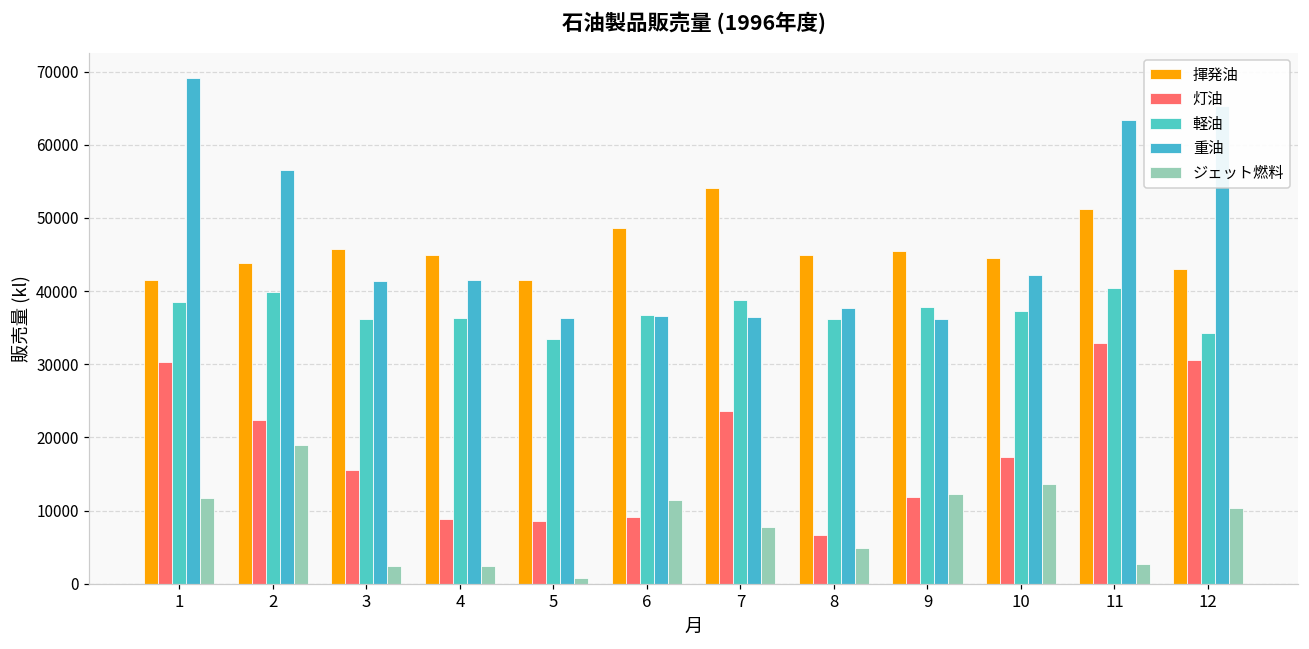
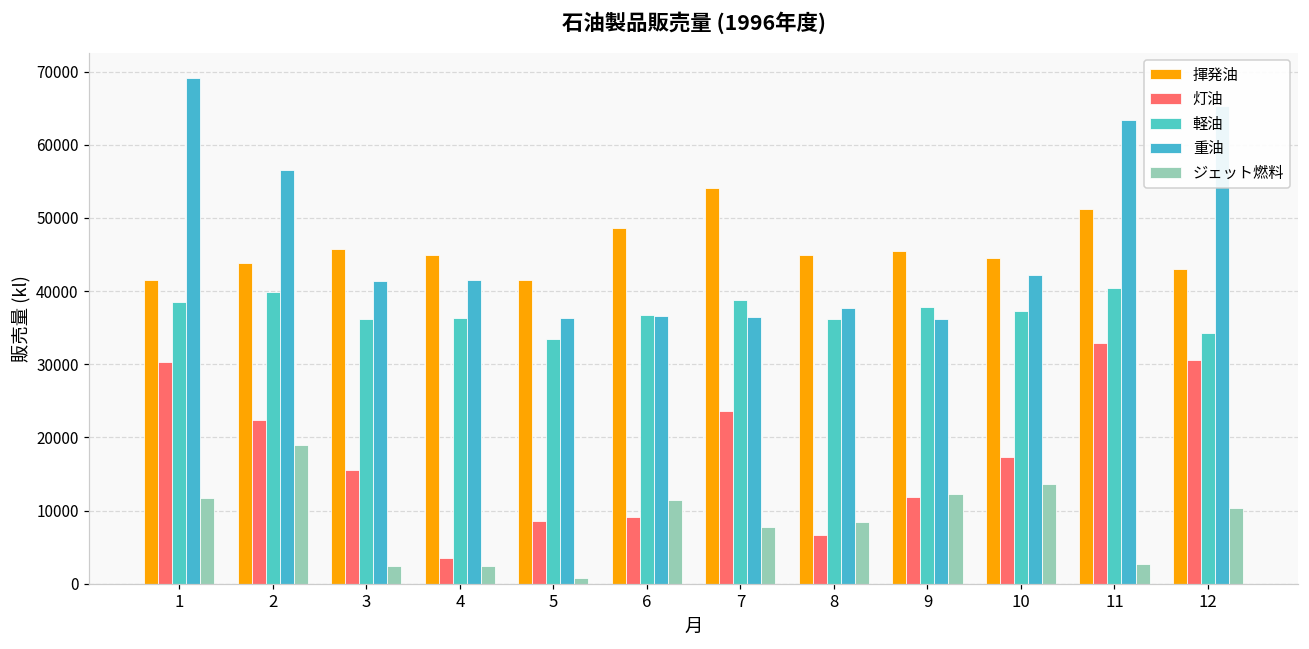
灯油, 4: 9000 -> 4000
ジェット燃料, 8: 5000 -> 9000
